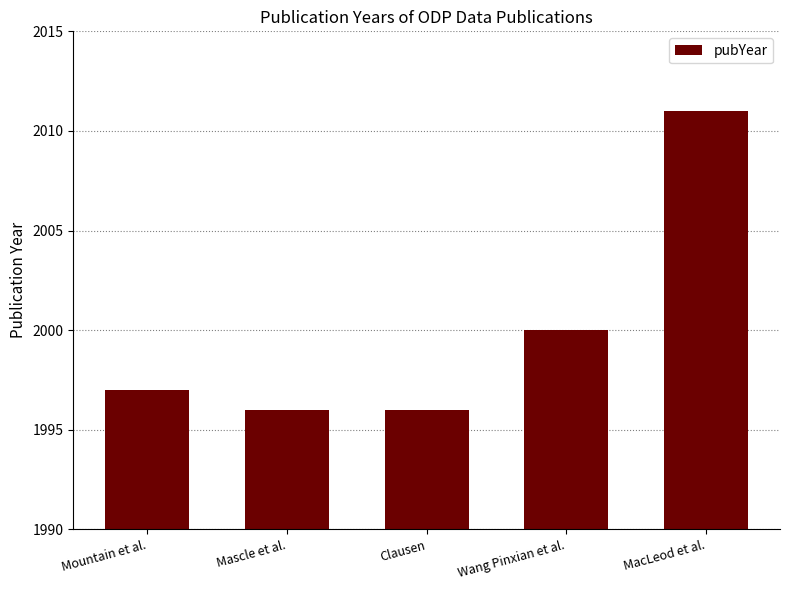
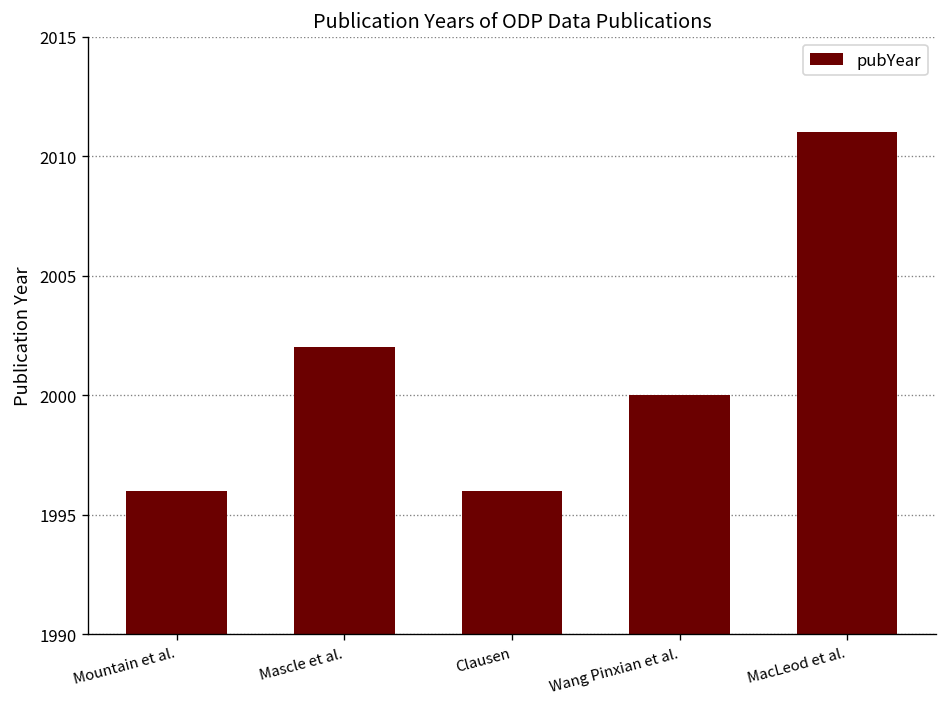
Mountain et al.: 1997 -> 1996
Mascle et al.: 1996 -> 2002
